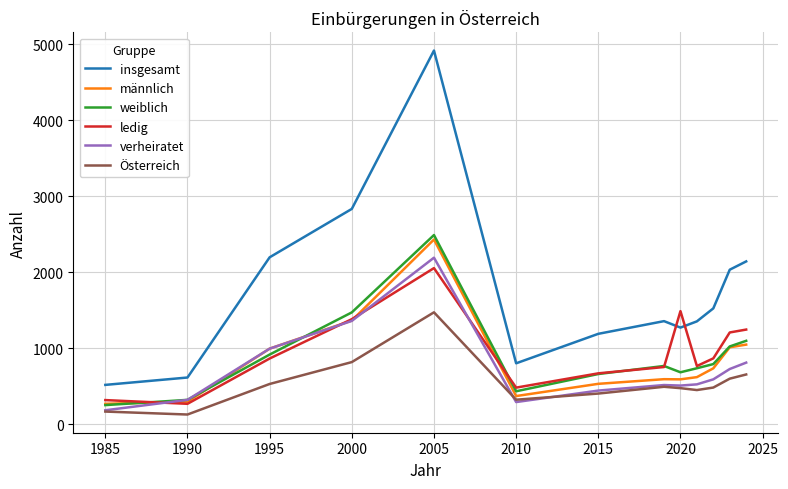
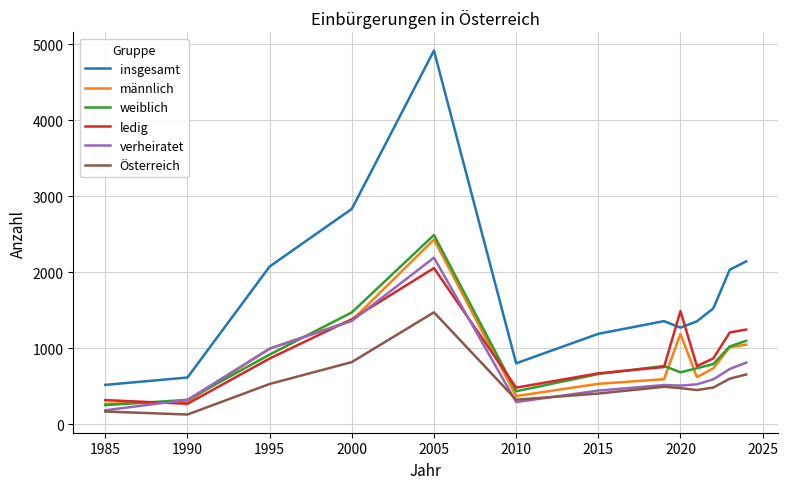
insgesamt, 1995: 2200 -> 2100
männlich, 2020: 600 -> 1200
